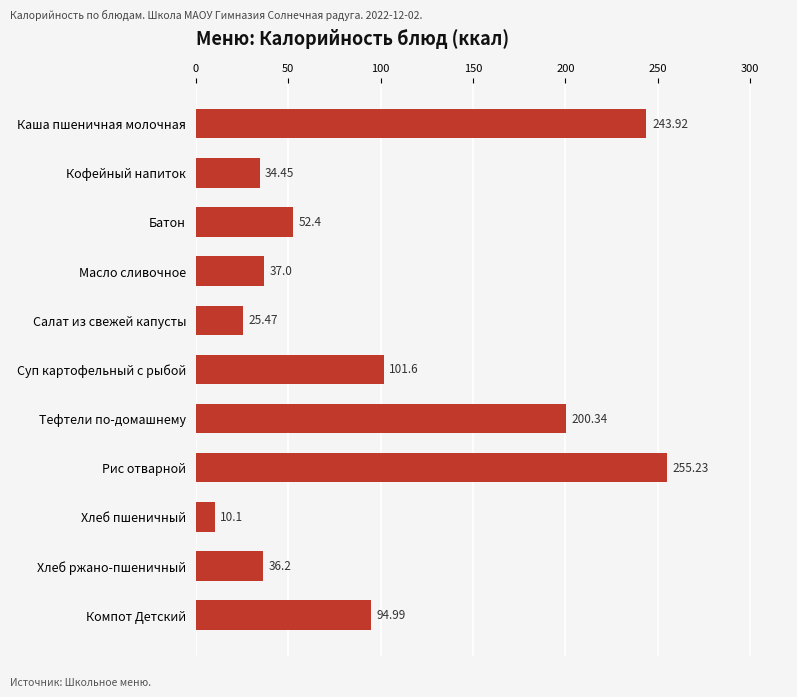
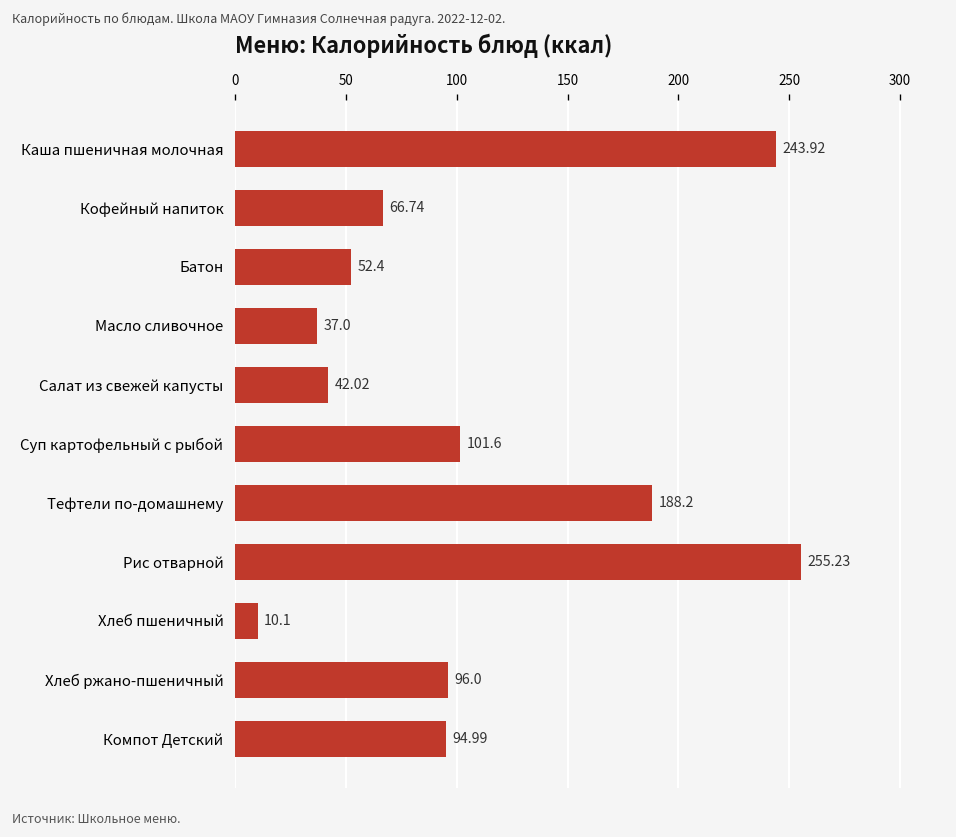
Кофейный напиток: 34.45 -> 66.74
Салат из свежей капусты: 25.47 -> 42.02
Тефтели по-домашнему: 200.34 -> 188.2
Хлеб ржано-пшеничный: 36.2 -> 96.0
